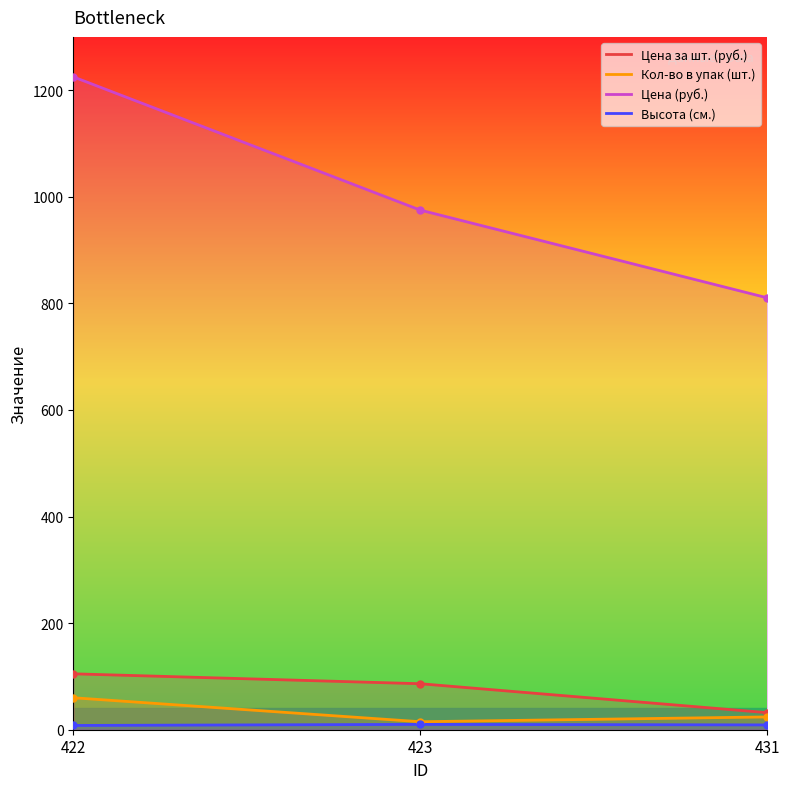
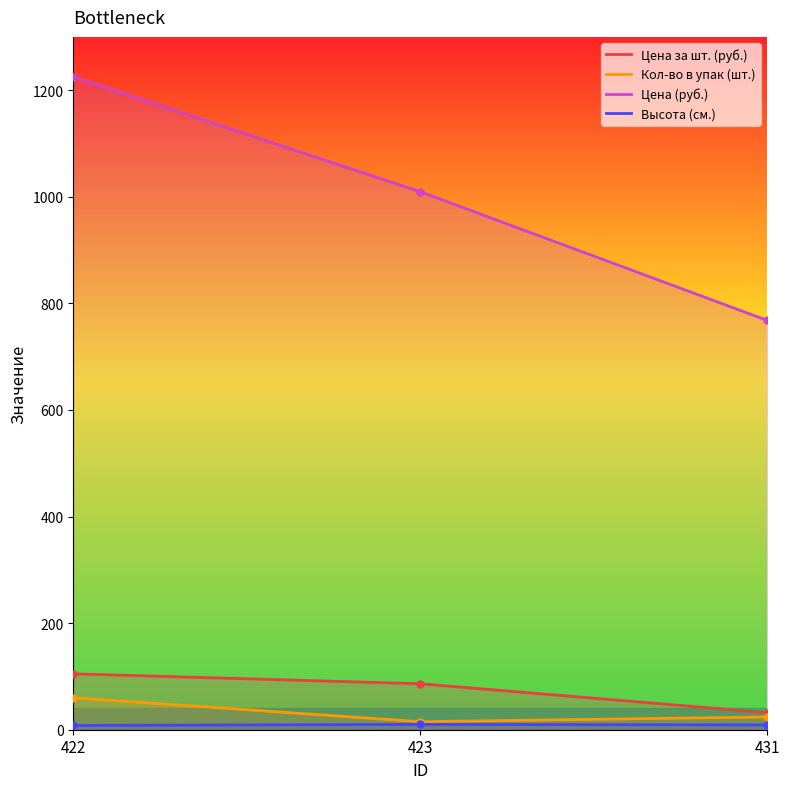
Цена (руб.), 423: 980 -> 1010
Цена (руб.), 431: 810 -> 770
